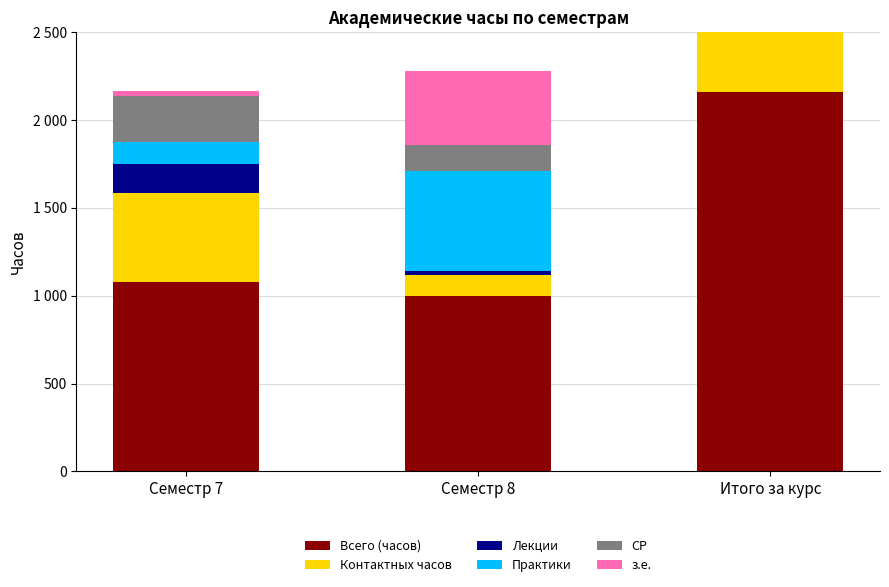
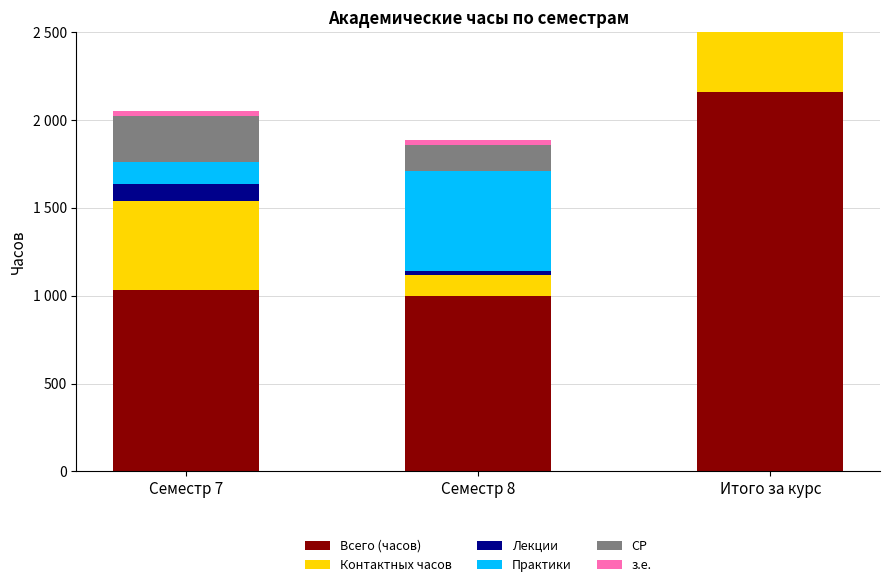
Всего (часов), Семестр 7: 1080 -> 1030
Лекции, Семестр 7: 160 -> 100
з.е., Семестр 8: 430 -> 30
